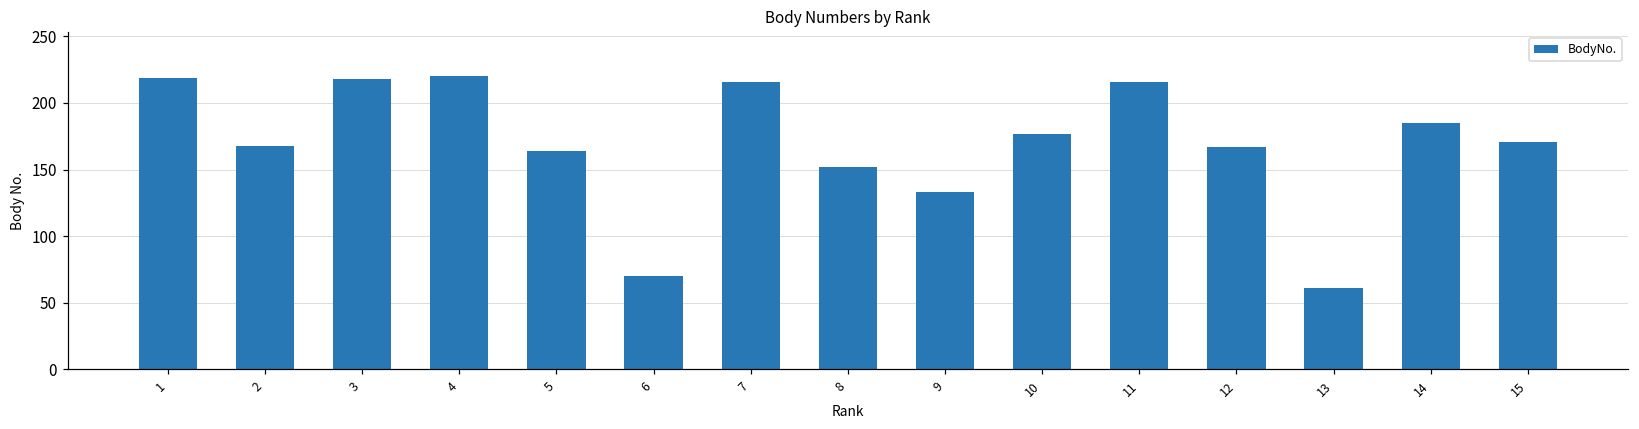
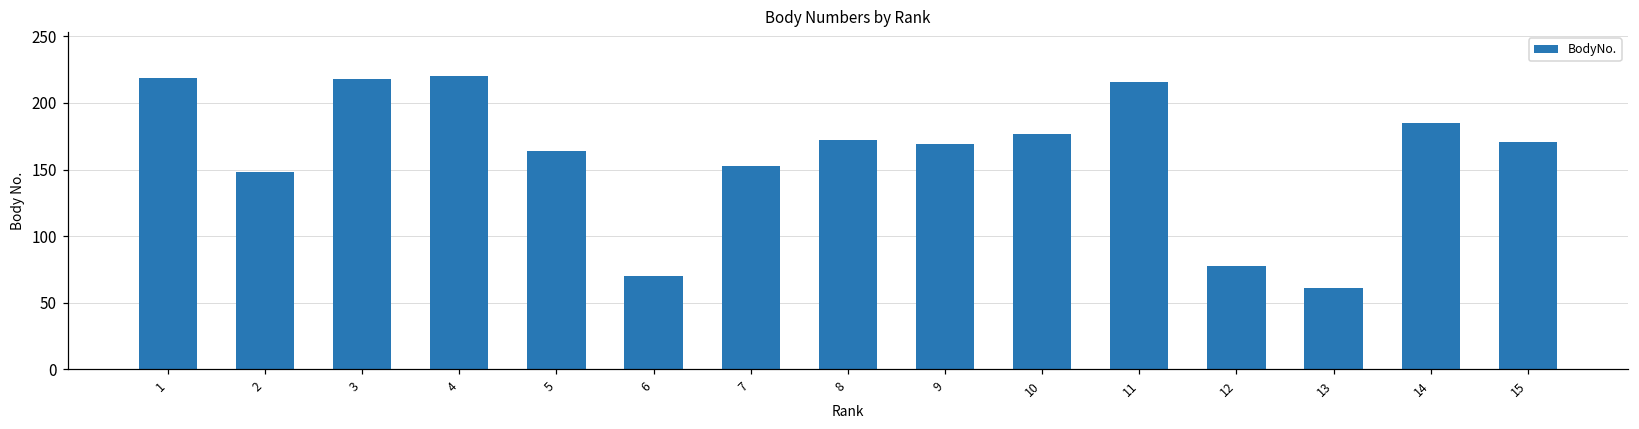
2: 168 -> 148
7: 216 -> 153
8: 152 -> 172
9: 133 -> 169
12: 167 -> 78
